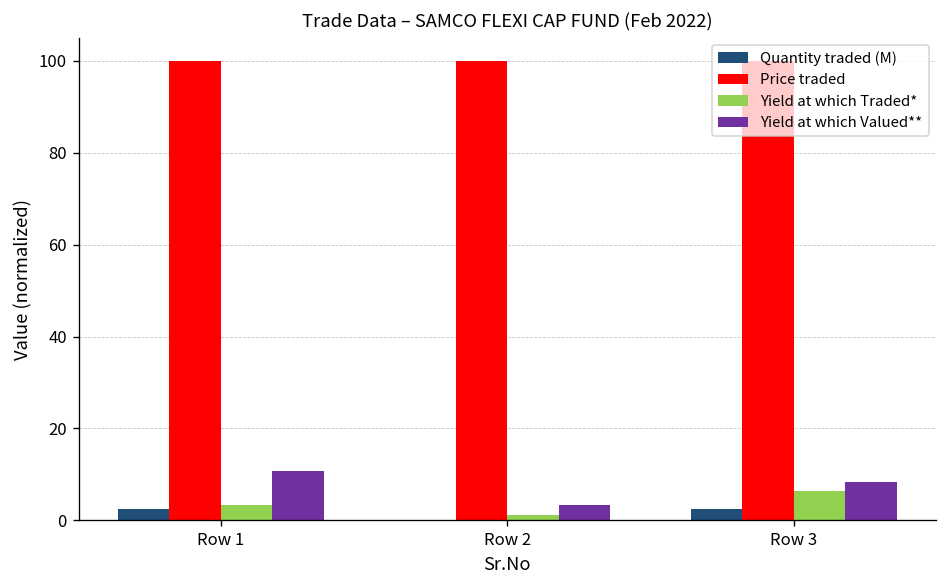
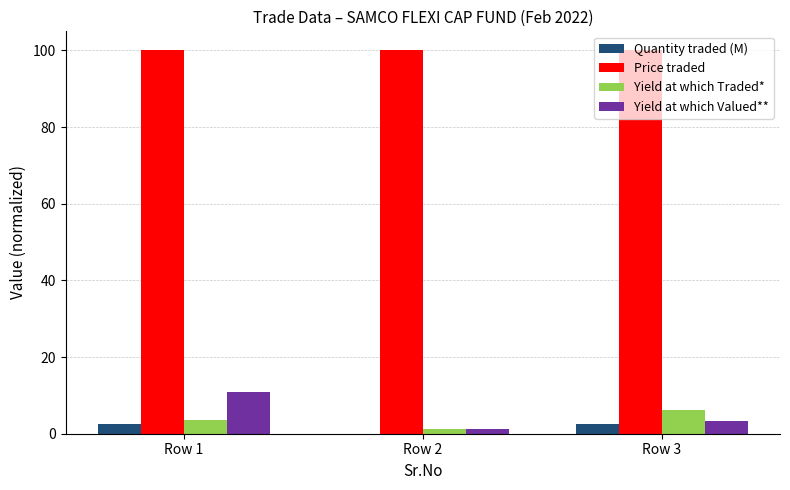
Yield at which Valued**, Row 2: 3 -> 1
Yield at which Valued**, Row 3: 8 -> 3
